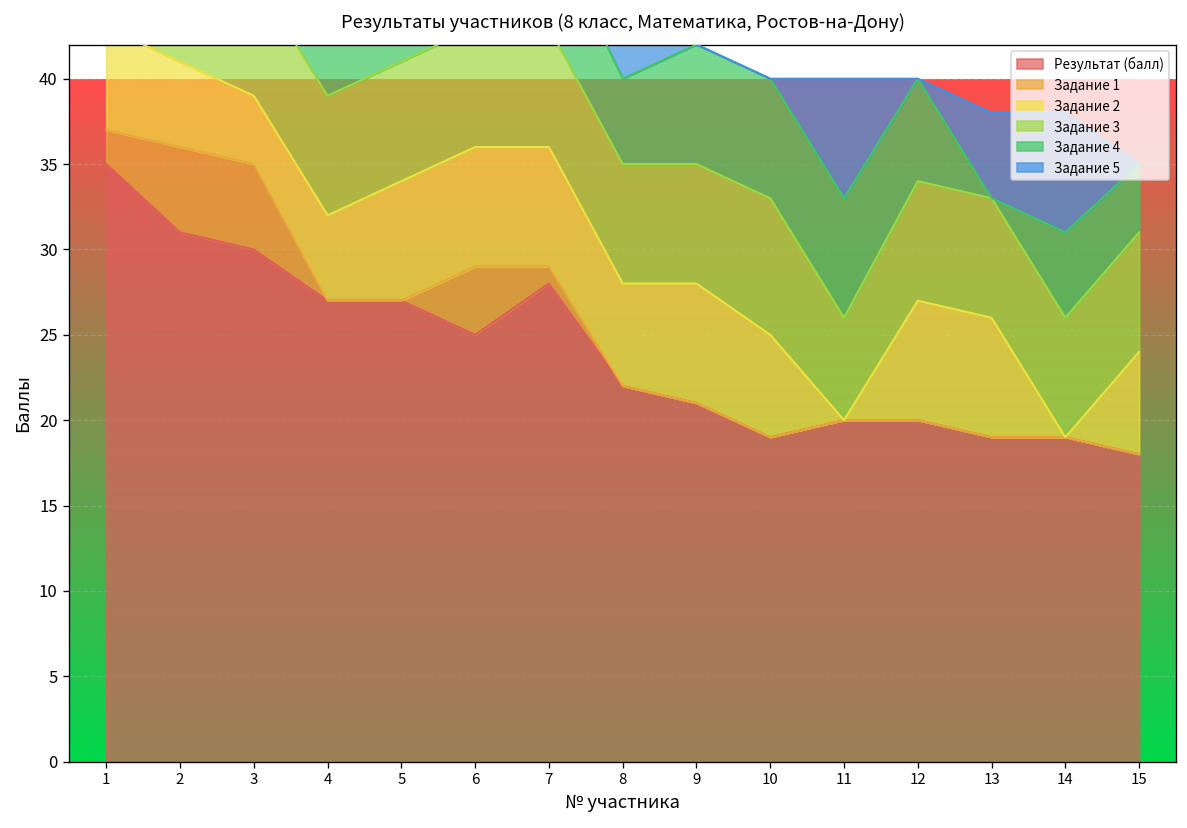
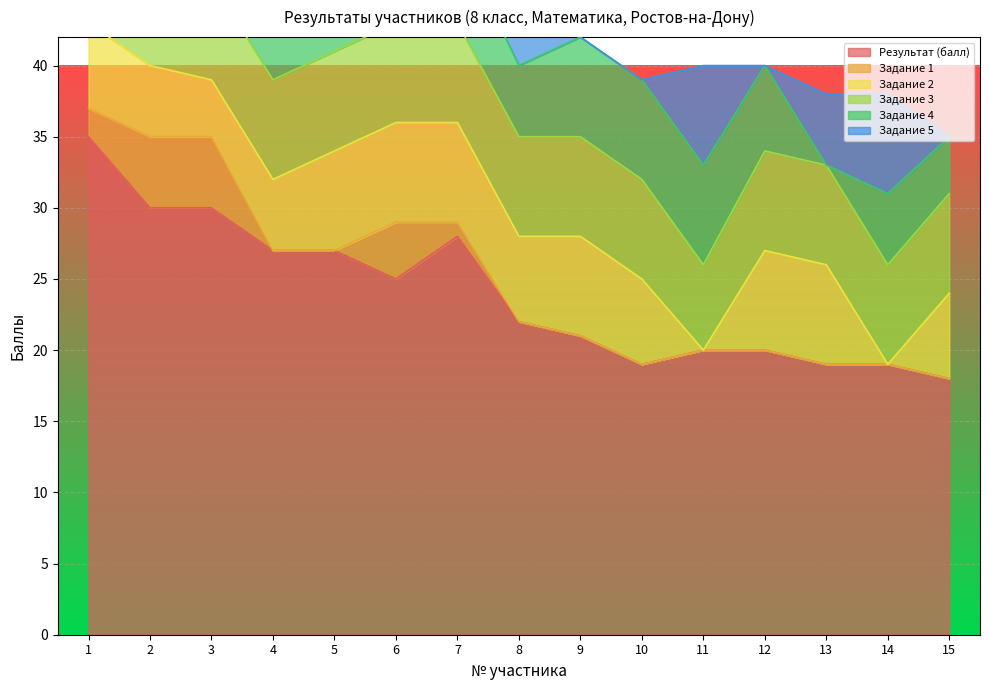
Результат (балл), 2: 31 -> 30
Задание 3, 10: 8 -> 7
